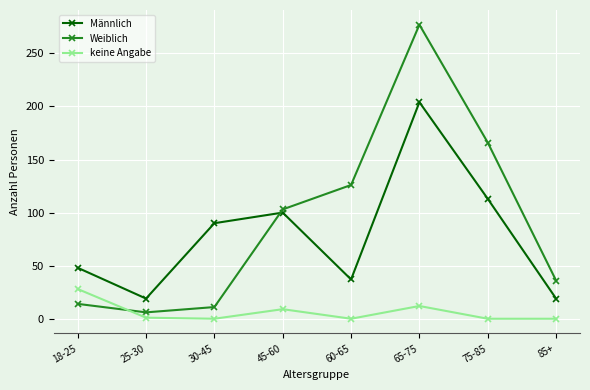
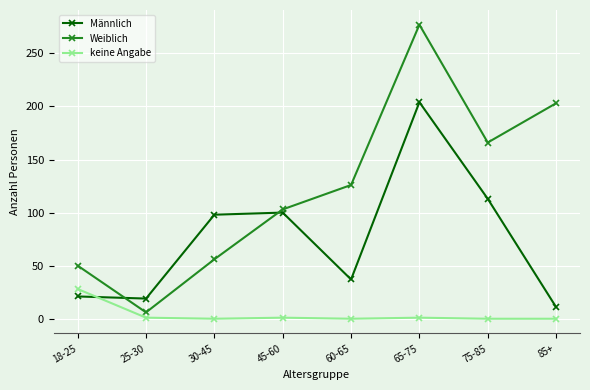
Männlich, 18-25: 48 -> 21
Weiblich, 18-25: 14 -> 50
Männlich, 30-45: 90 -> 98
Weiblich, 30-45: 11 -> 56
keine Angabe, 45-60: 9 -> 1
keine Angabe, 65-75: 12 -> 1
Männlich, 85+: 19 -> 11
Weiblich, 85+: 36 -> 203
